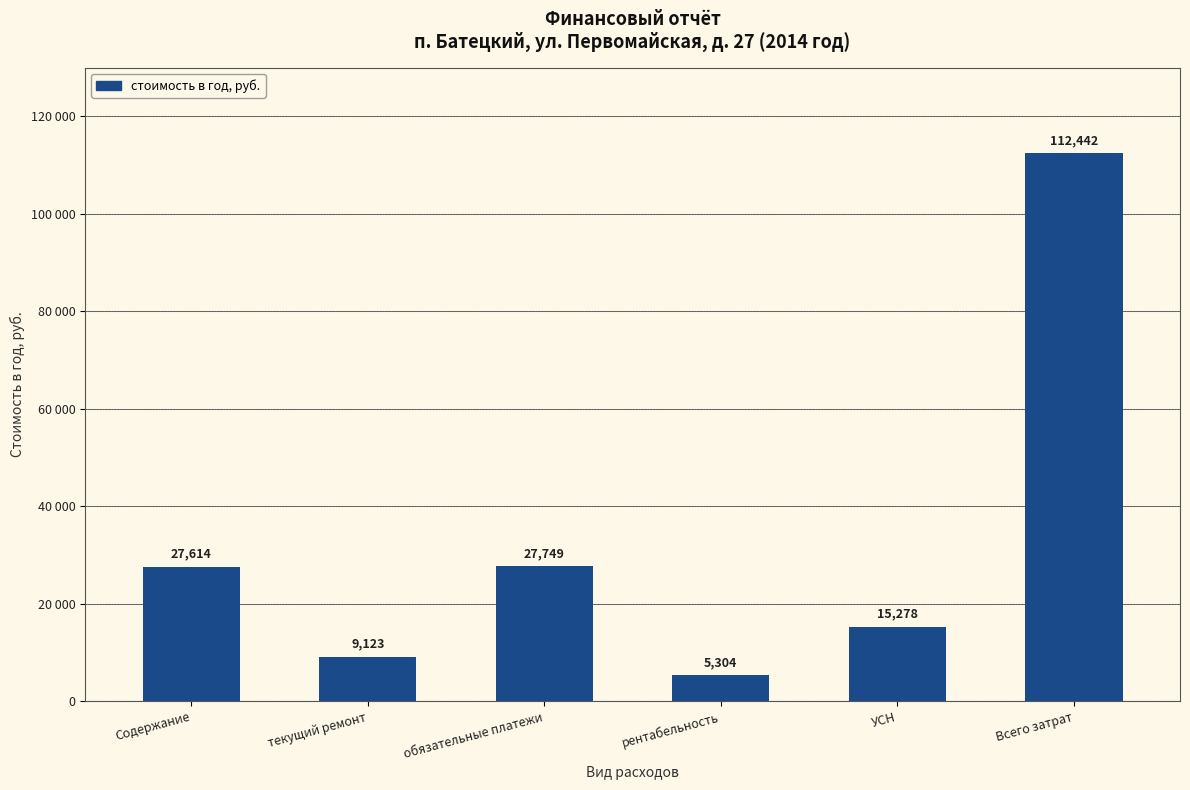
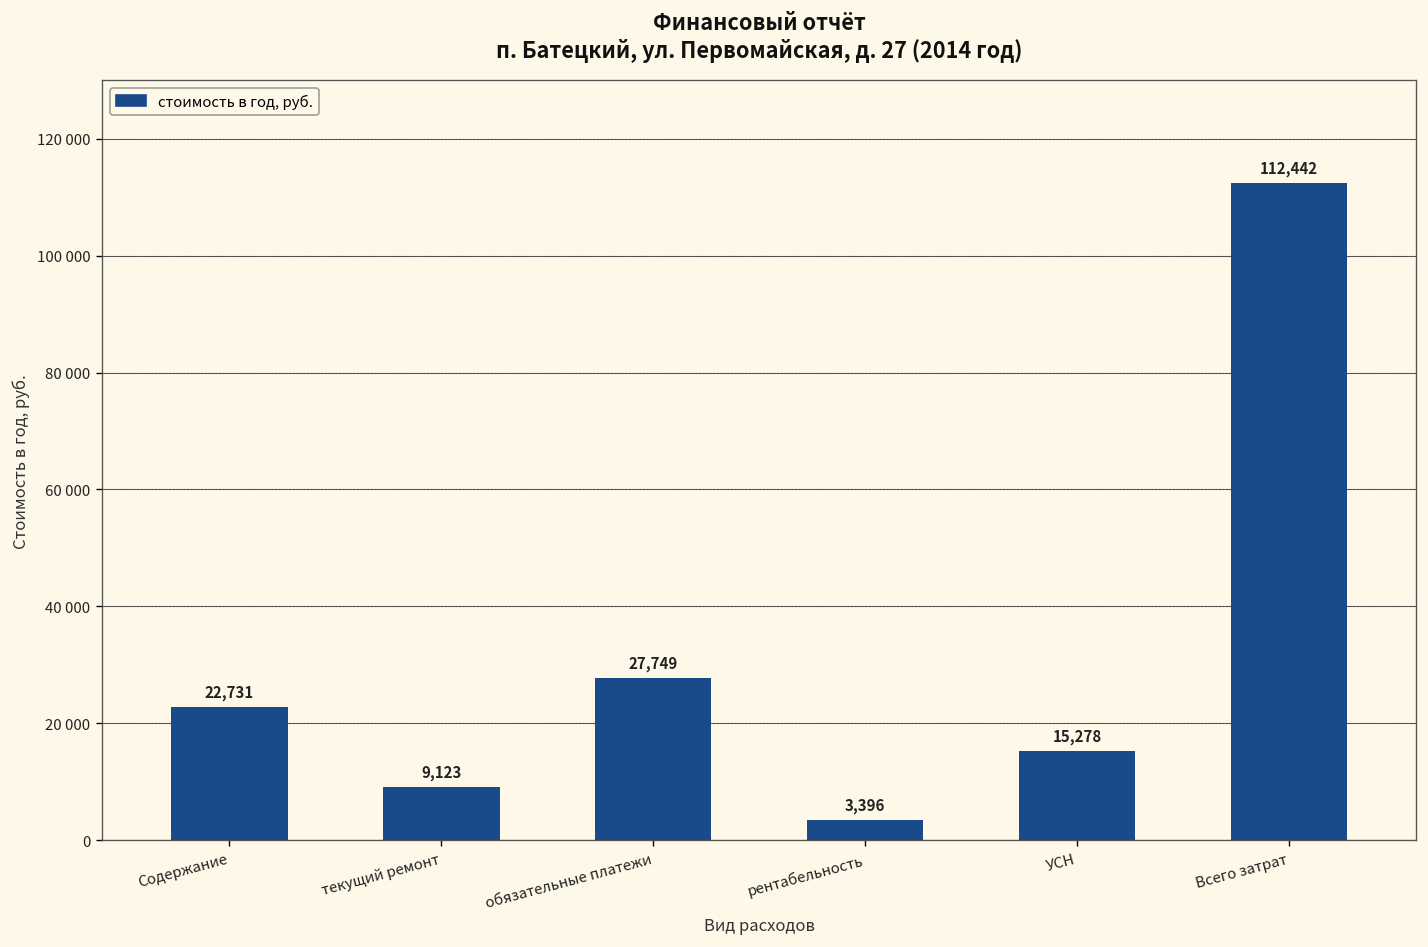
Содержание: 27,614 -> 22,731
рентабельность: 5,304 -> 3,396
